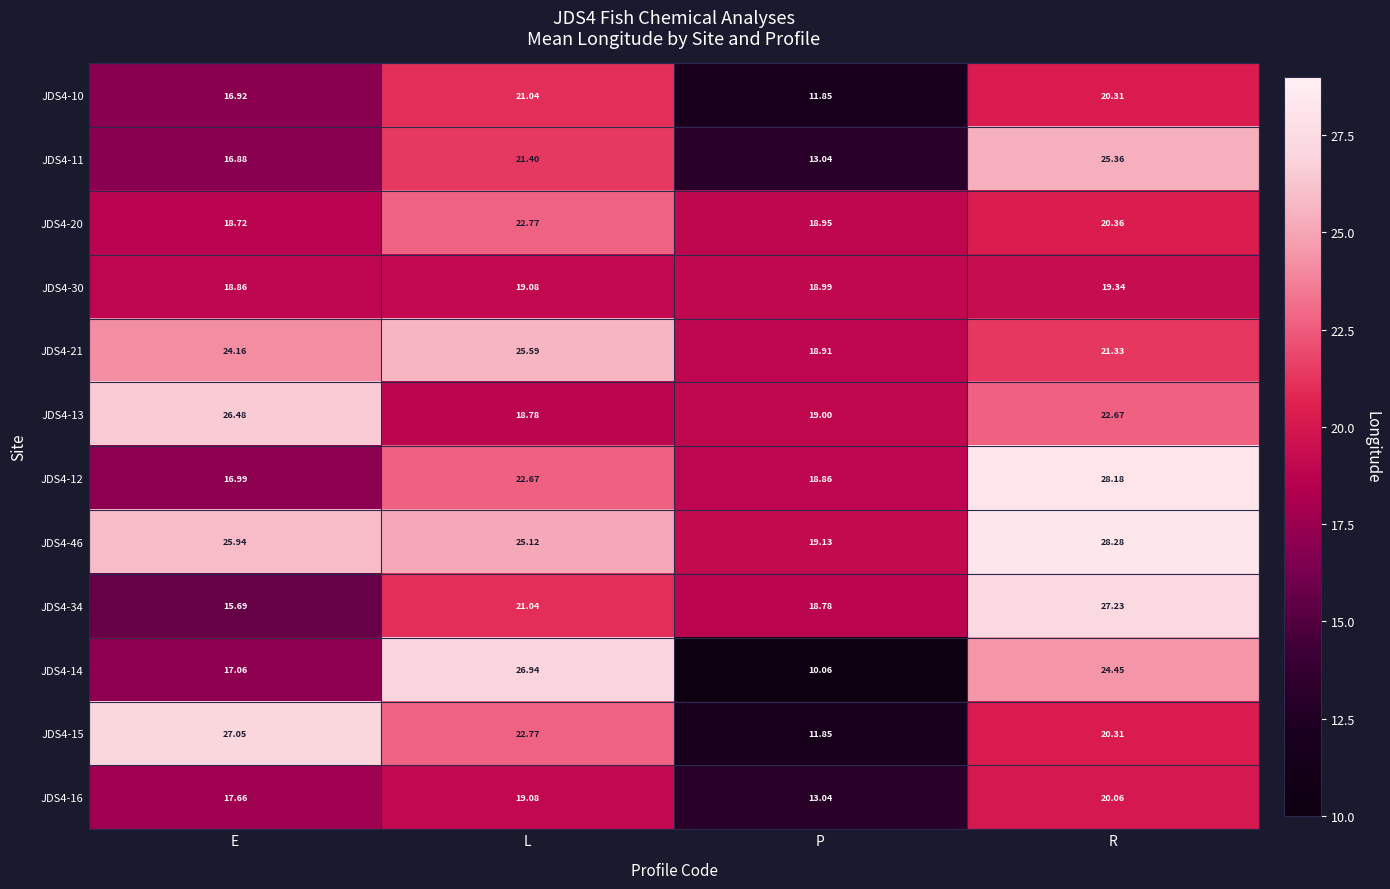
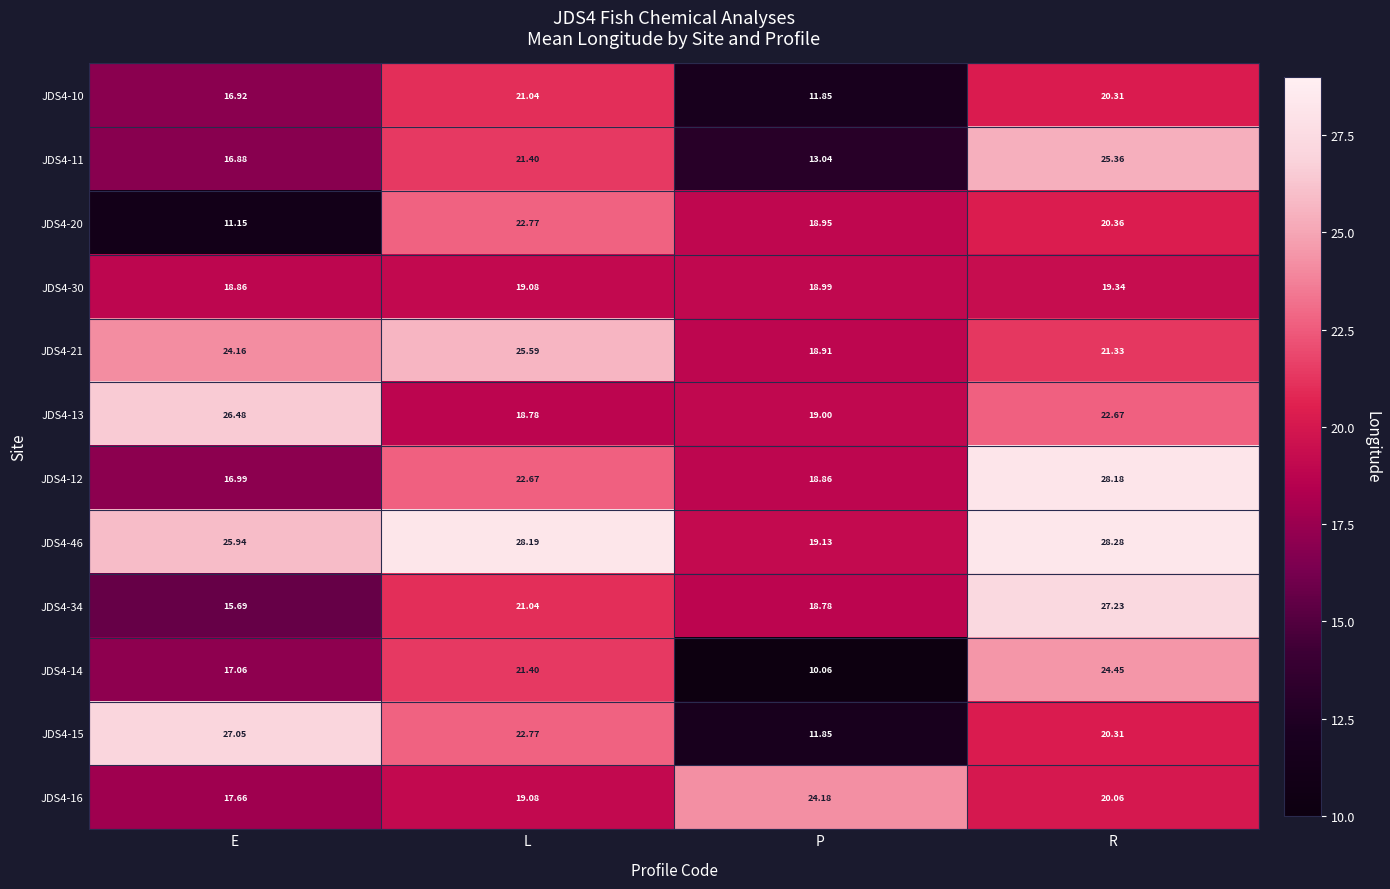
JDS4-20, E: 18.72 -> 11.15
JDS4-46, L: 25.12 -> 28.19
JDS4-14, L: 26.94 -> 21.40
JDS4-16, P: 13.04 -> 24.18
